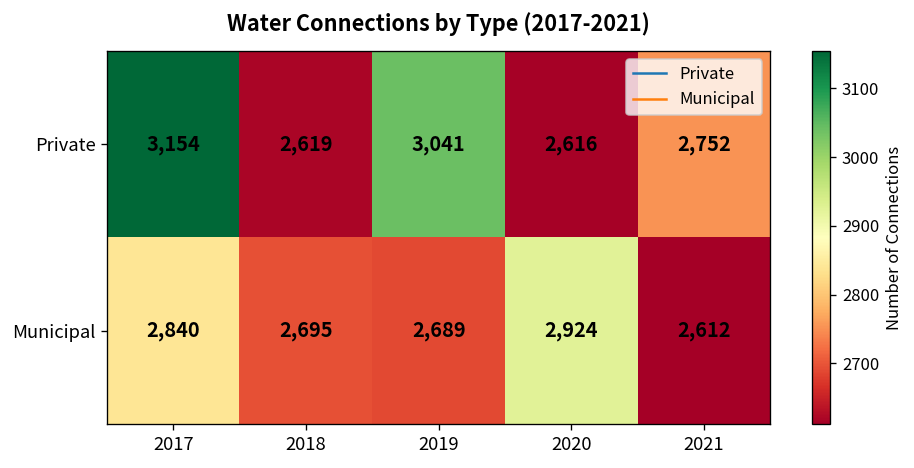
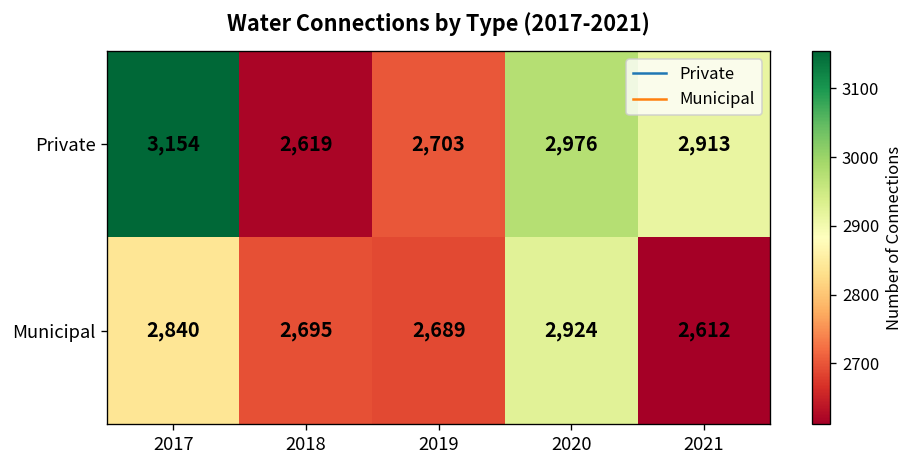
Private, 2019: 3,041 -> 2,703
Private, 2020: 2,616 -> 2,976
Private, 2021: 2,752 -> 2,913
